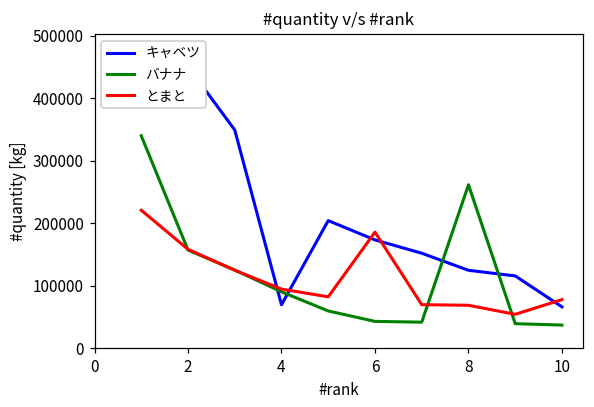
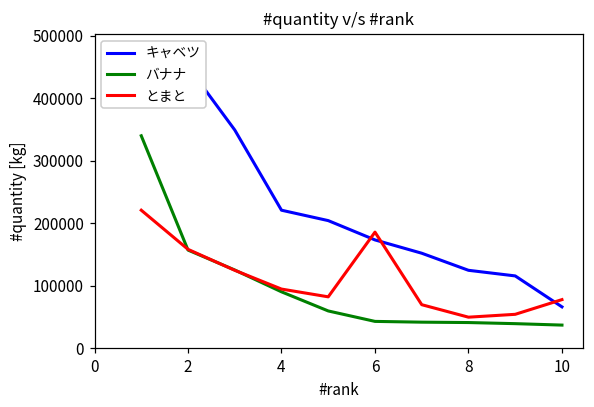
キャベツ, 4: 70000 -> 220000
バナナ, 8: 260000 -> 40000
とまと, 8: 70000 -> 50000
